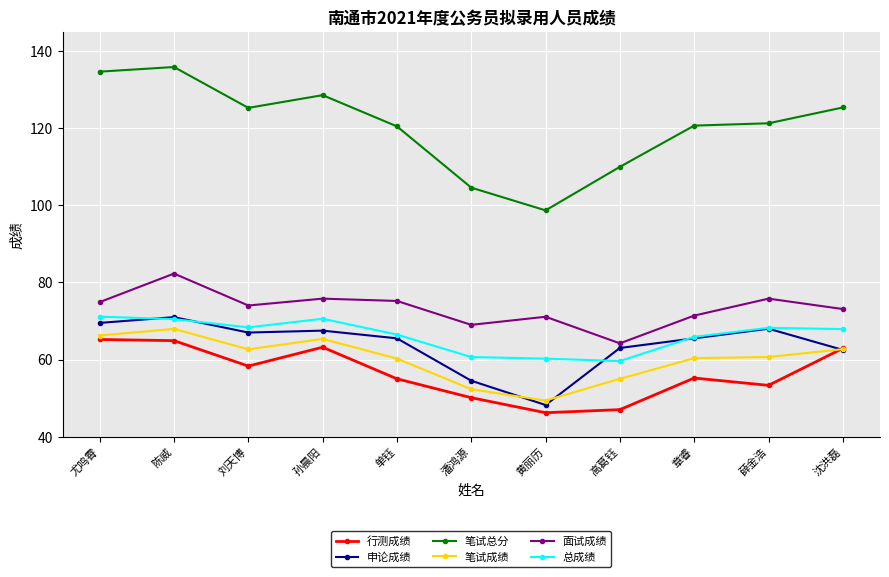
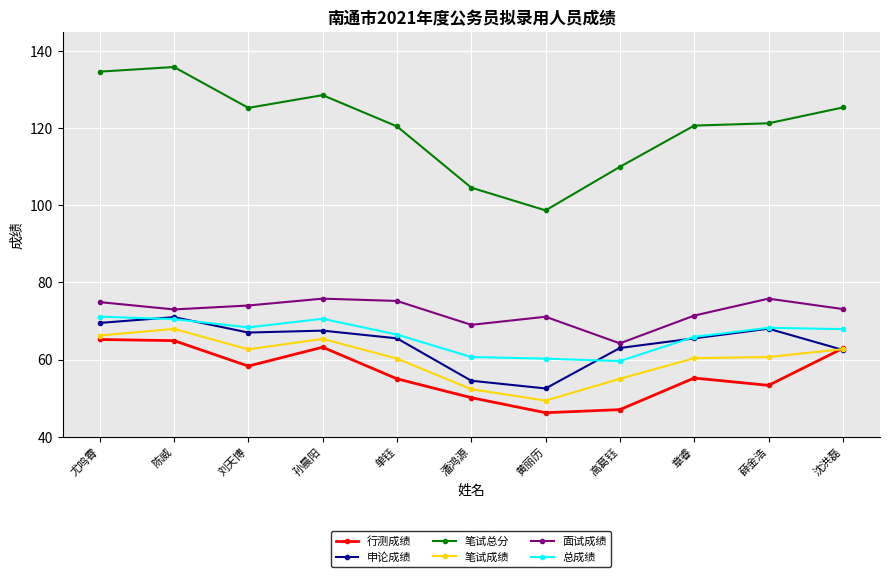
面试成绩, 陈威: 82 -> 73
申论成绩, 黄丽历: 48 -> 53
